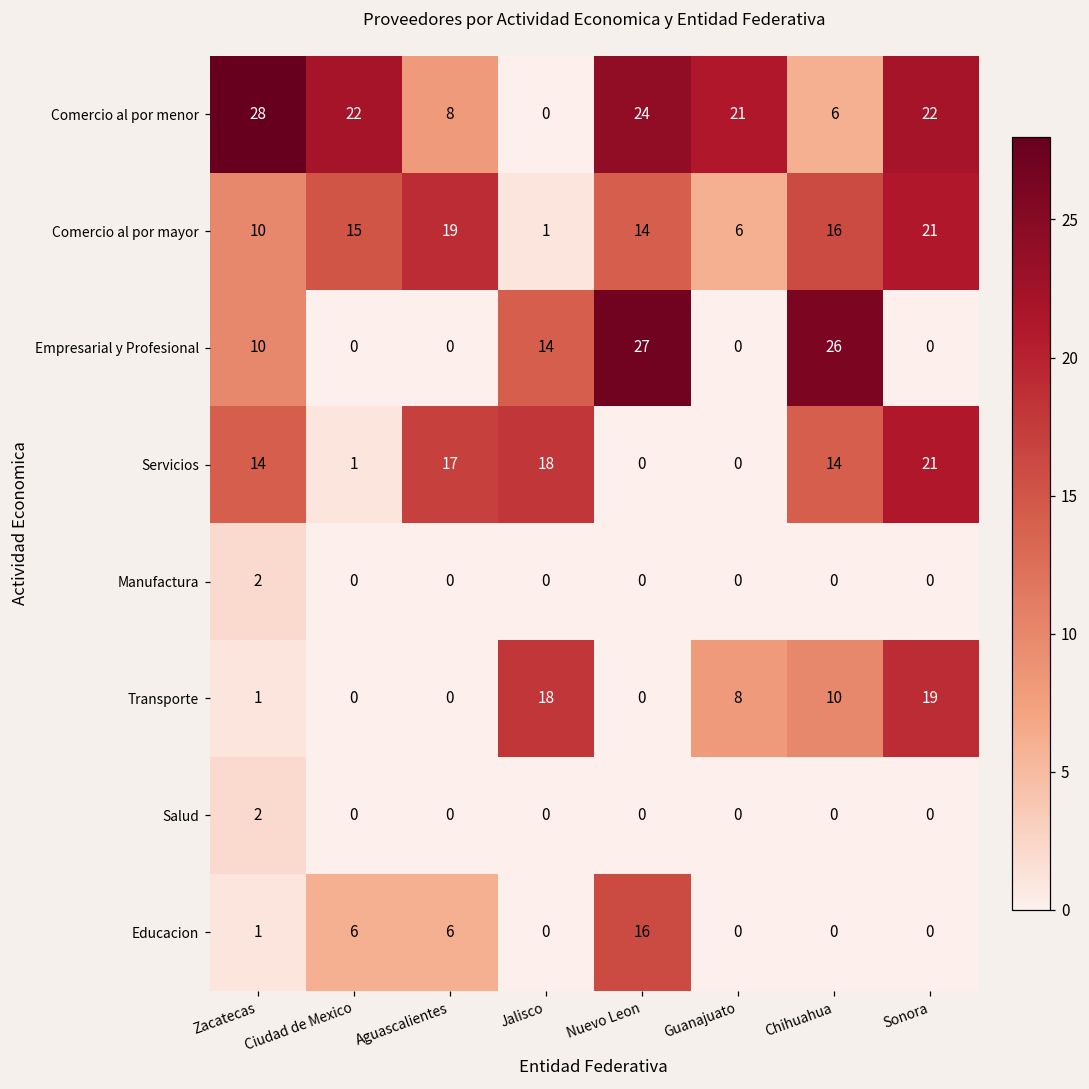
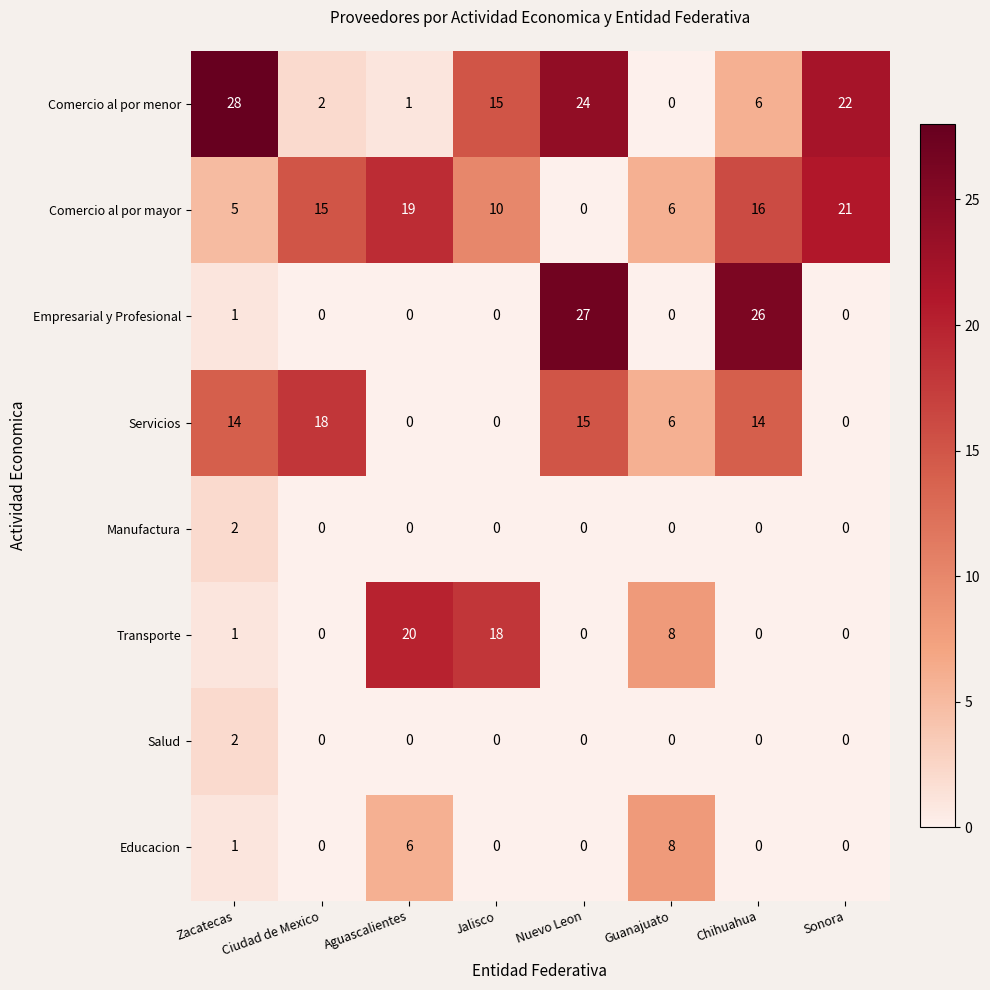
Comercio al por menor, Ciudad de Mexico: 22 -> 2
Comercio al por menor, Aguascalientes: 8 -> 1
Comercio al por menor, Jalisco: 0 -> 15
Comercio al por menor, Guanajuato: 21 -> 0
Comercio al por mayor, Zacatecas: 10 -> 5
Comercio al por mayor, Jalisco: 1 -> 10
Comercio al por mayor, Nuevo Leon: 14 -> 0
Empresarial y Profesional, Zacatecas: 10 -> 1
Empresarial y Profesional, Jalisco: 14 -> 0
Servicios, Ciudad de Mexico: 1 -> 18
Servicios, Aguascalientes: 17 -> 0
Servicios, Jalisco: 18 -> 0
Servicios, Nuevo Leon: 0 -> 15
Servicios, Guanajuato: 0 -> 6
Servicios, Sonora: 21 -> 0
Transporte, Aguascalientes: 0 -> 20
Transporte, Chihuahua: 10 -> 0
Transporte, Sonora: 19 -> 0
Educacion, Ciudad de Mexico: 6 -> 0
Educacion, Nuevo Leon: 16 -> 0
Educacion, Guanajuato: 0 -> 8
